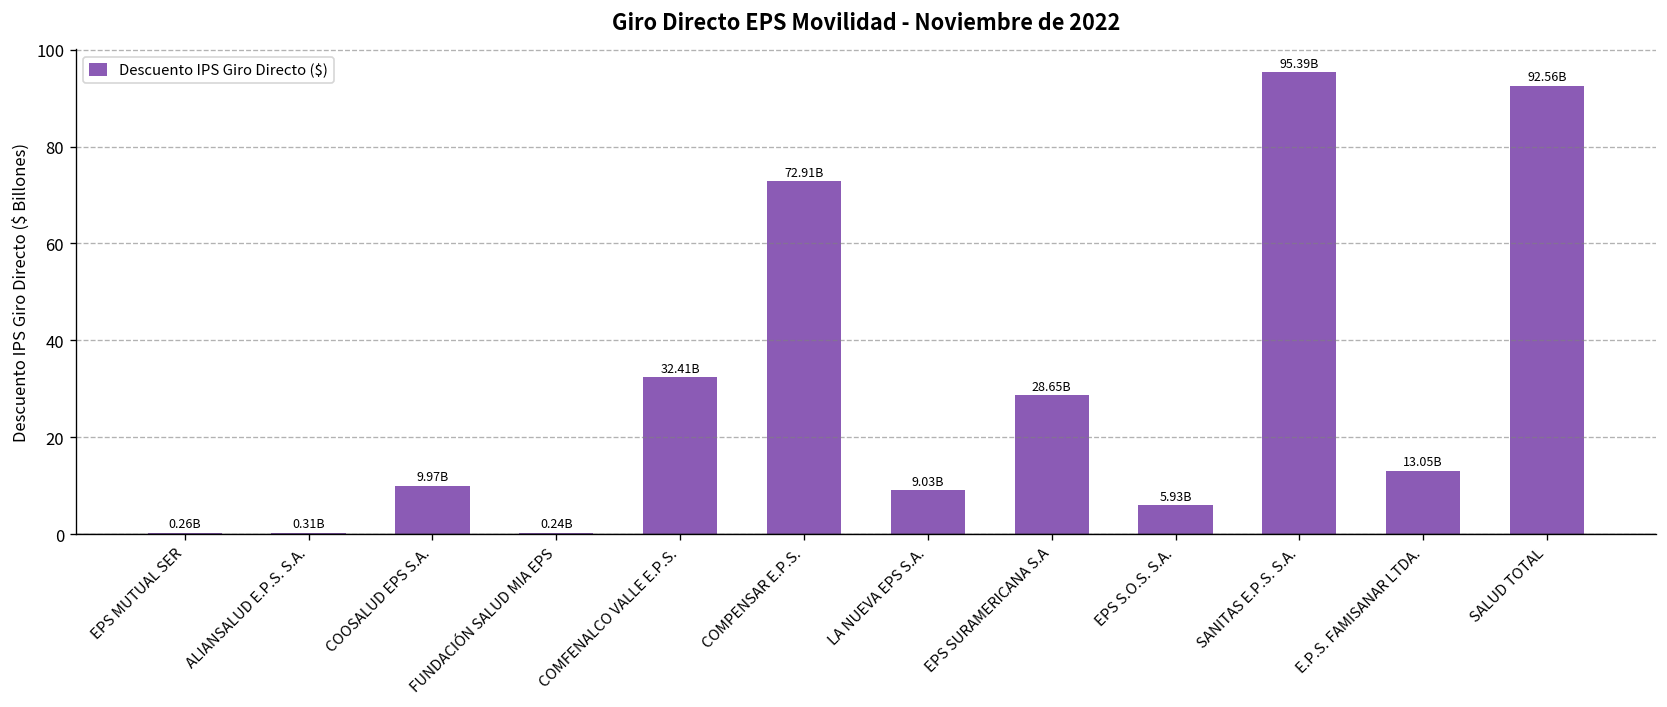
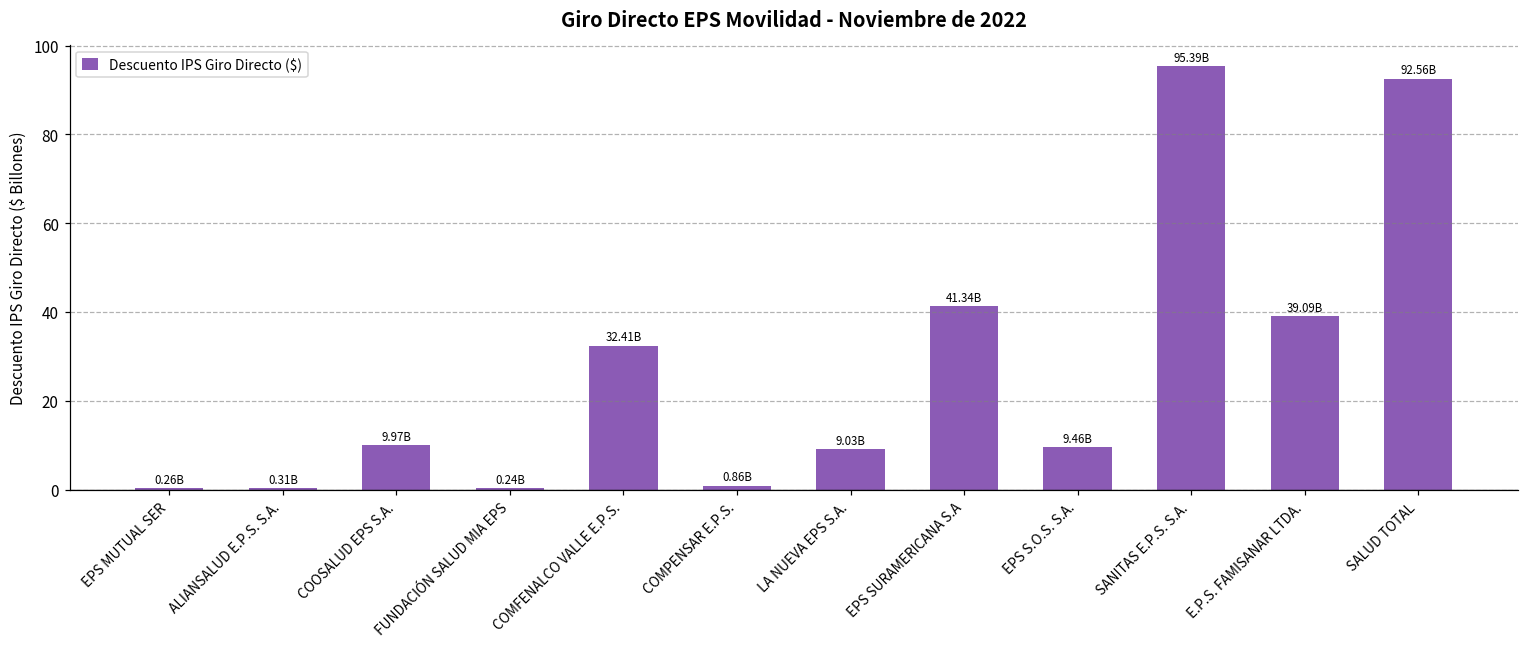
COMPENSAR E.P.S.: 72.91B -> 0.86B
EPS SURAMERICANA S.A: 28.65B -> 41.34B
EPS S.O.S. S.A.: 5.93B -> 9.46B
E.P.S. FAMISANAR LTDA.: 13.05B -> 39.09B
